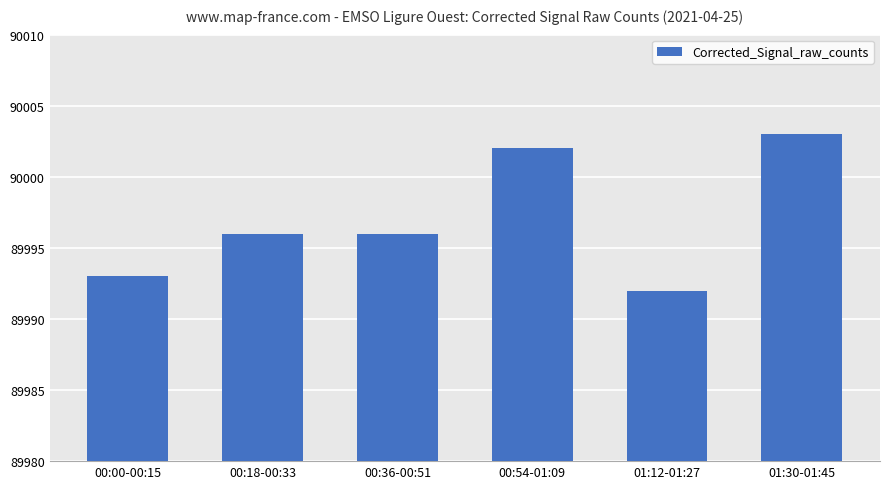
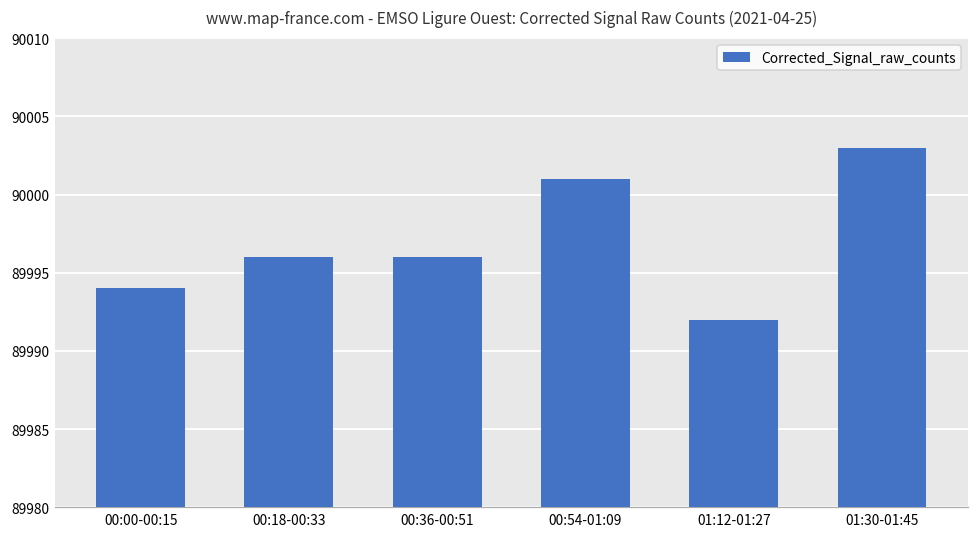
00:00-00:15: 89993 -> 89994
00:54-01:09: 90002 -> 90001
